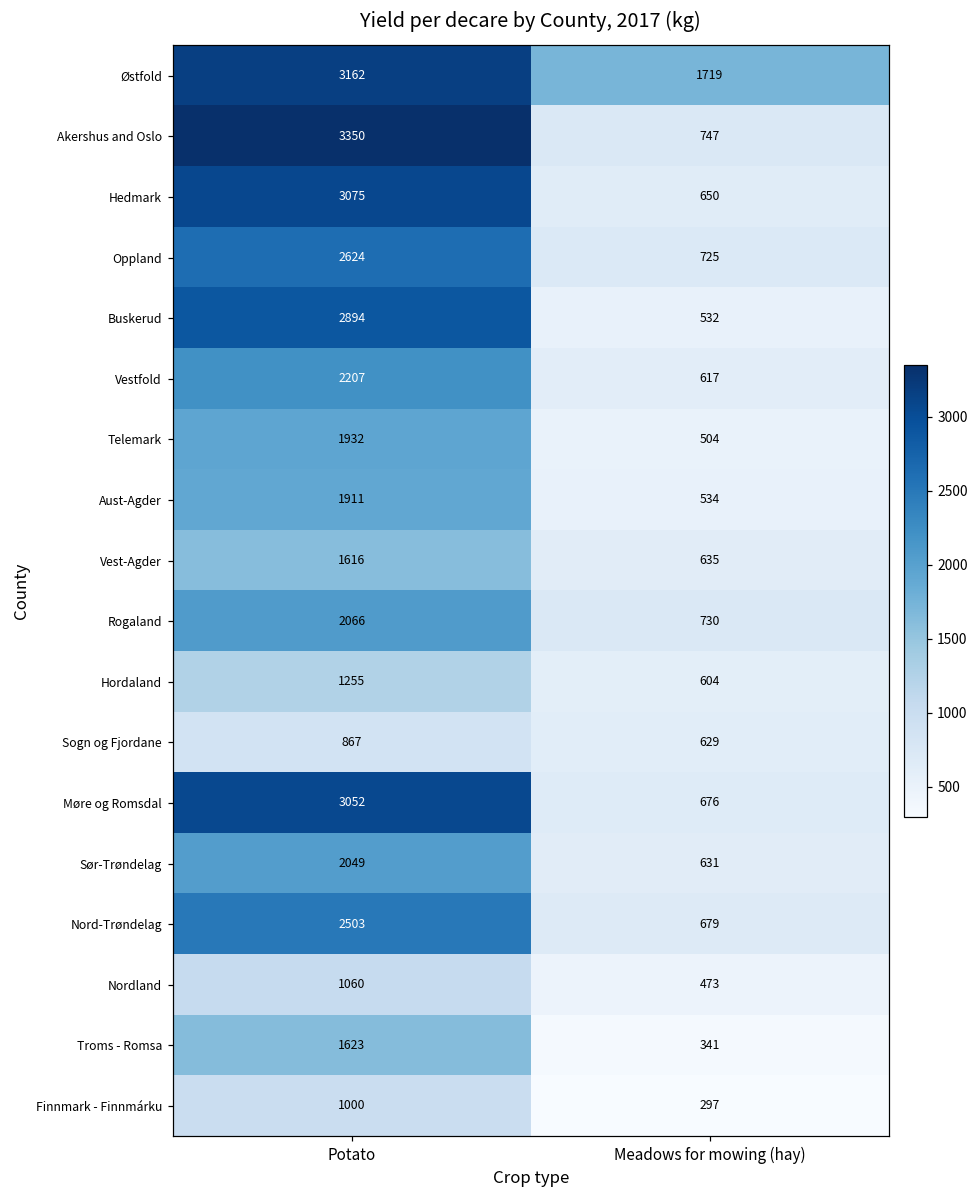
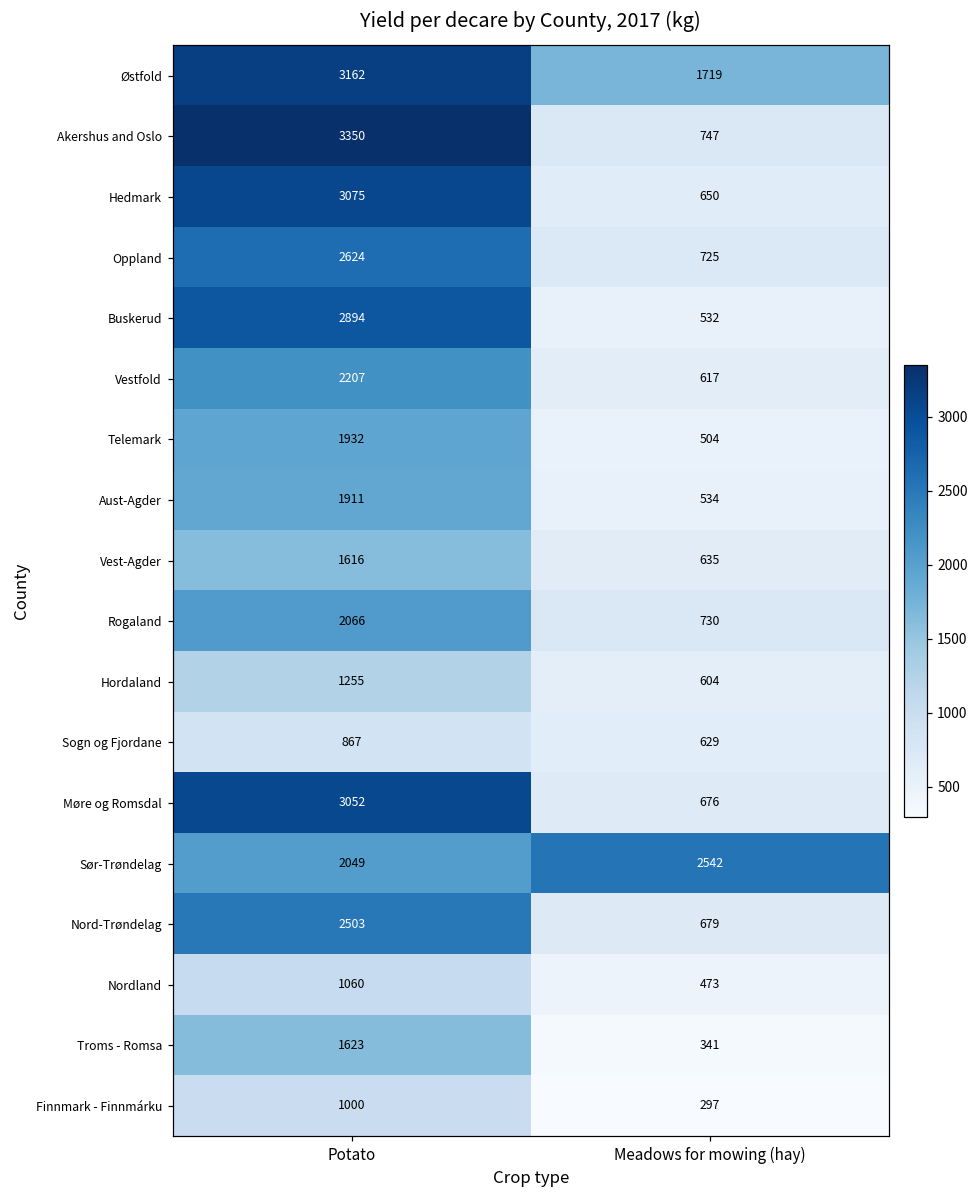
Sør-Trøndelag, Meadows for mowing (hay): 631 -> 2542
